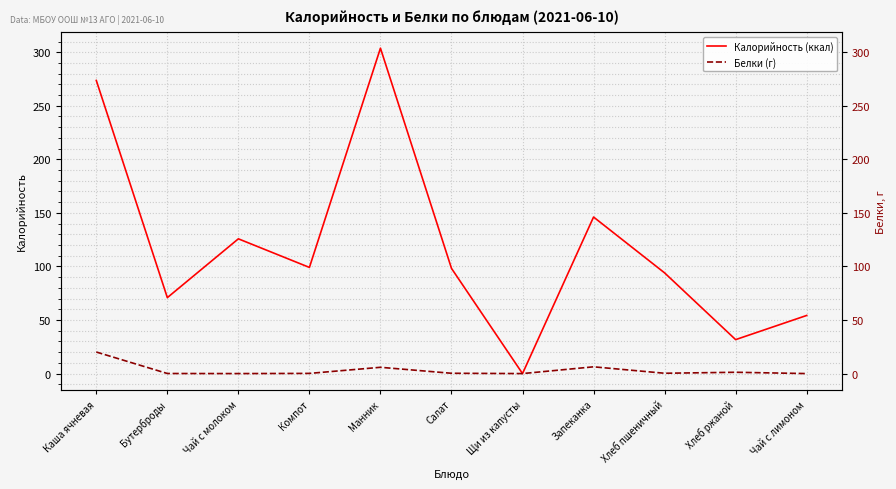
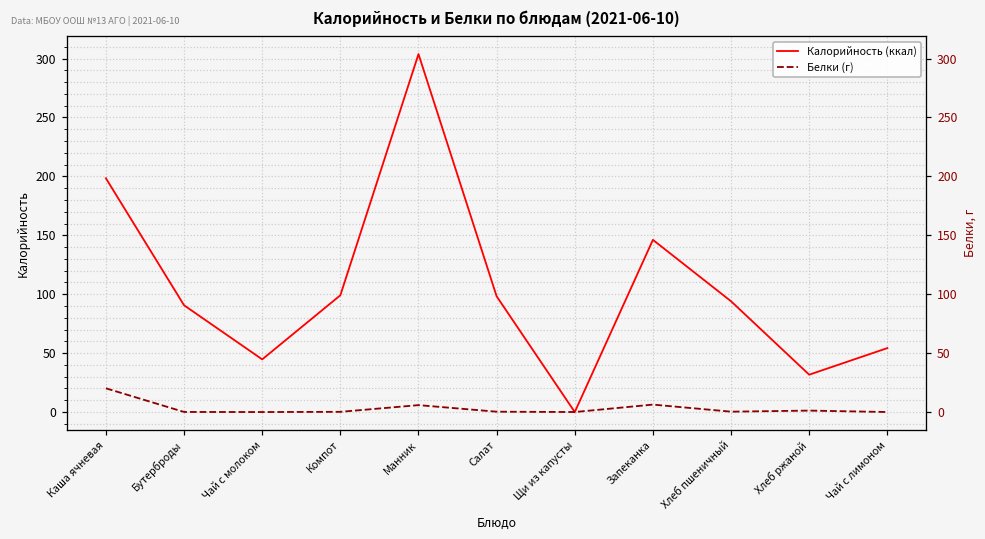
Калорийность (ккал), Каша ячневая: 274 -> 198
Калорийность (ккал), Бутерброды: 71 -> 91
Калорийность (ккал), Чай с молоком: 126 -> 45
